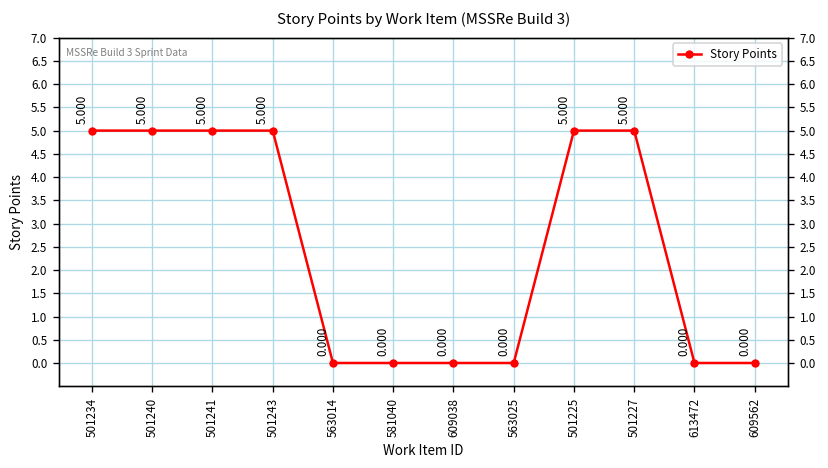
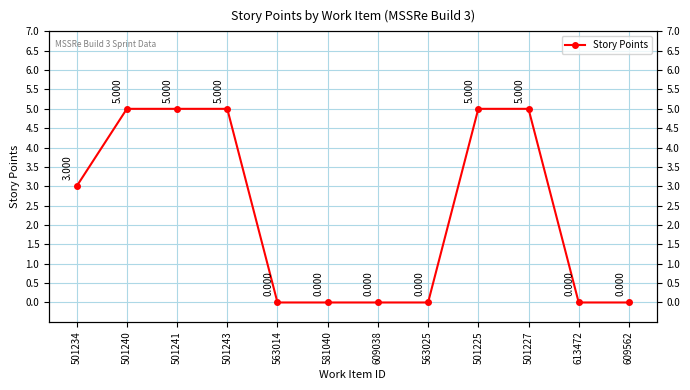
501234: 5.000 -> 3.000
